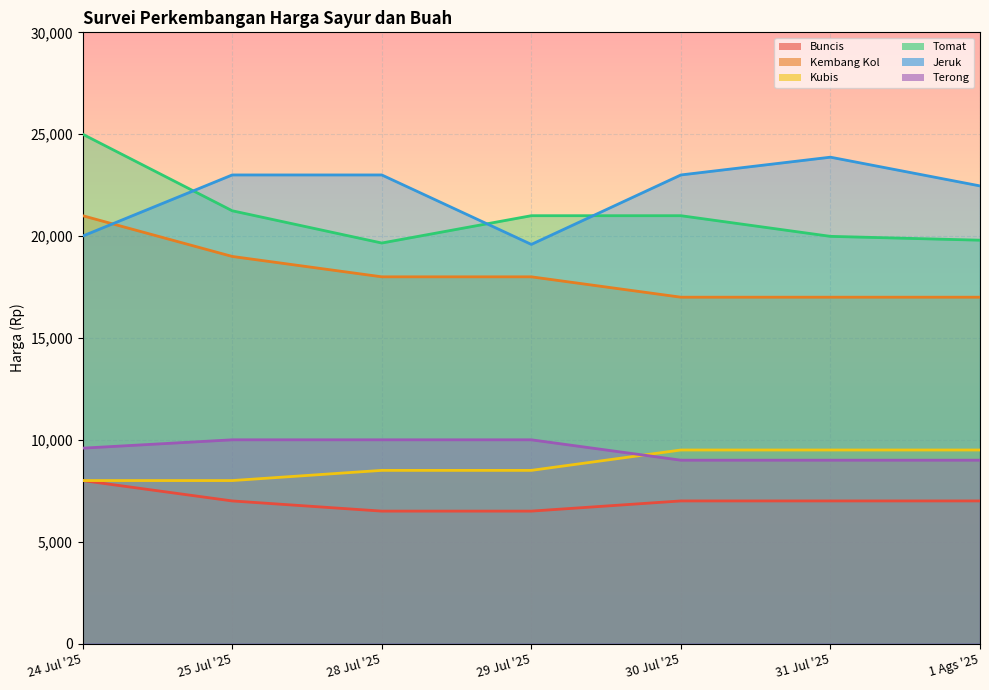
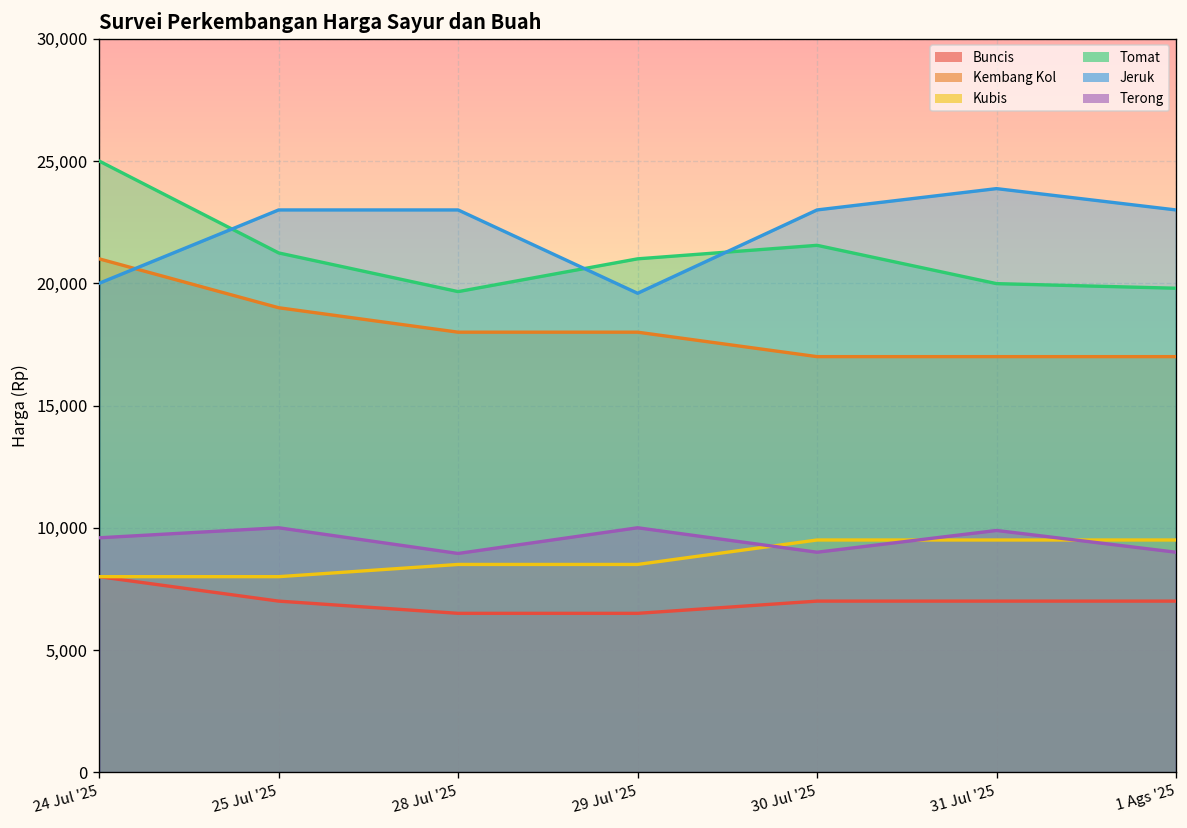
Terong, 28 Jul '25: 10,000 -> 8,900
Tomat, 30 Jul '25: 21,000 -> 21,600
Terong, 31 Jul '25: 9,000 -> 9,900
Jeruk, 1 Ags '25: 22,500 -> 23,000
